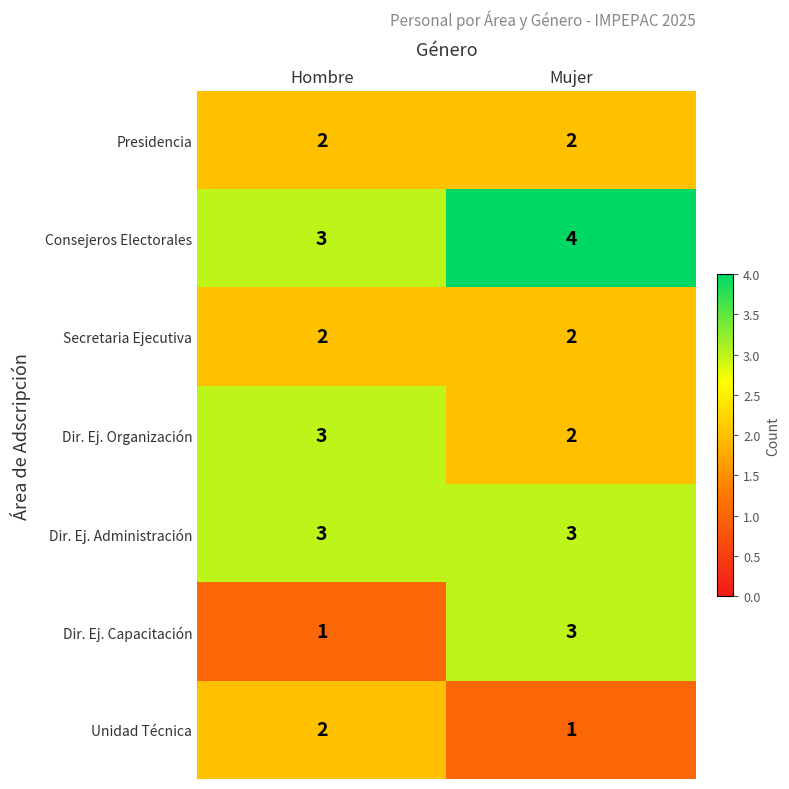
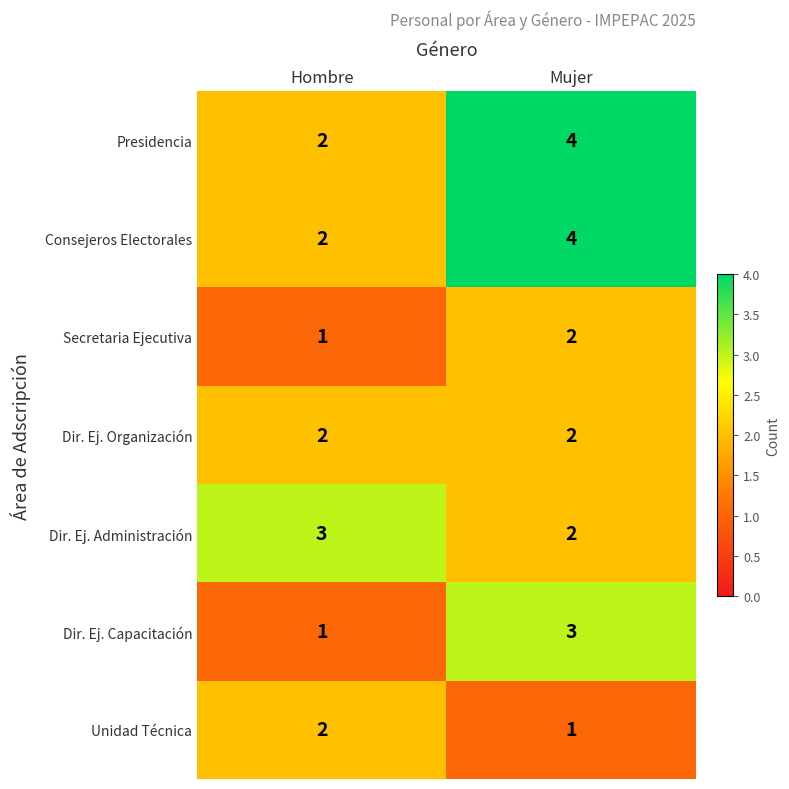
Presidencia, Mujer: 2 -> 4
Consejeros Electorales, Hombre: 3 -> 2
Secretaria Ejecutiva, Hombre: 2 -> 1
Dir. Ej. Organización, Hombre: 3 -> 2
Dir. Ej. Administración, Mujer: 3 -> 2
